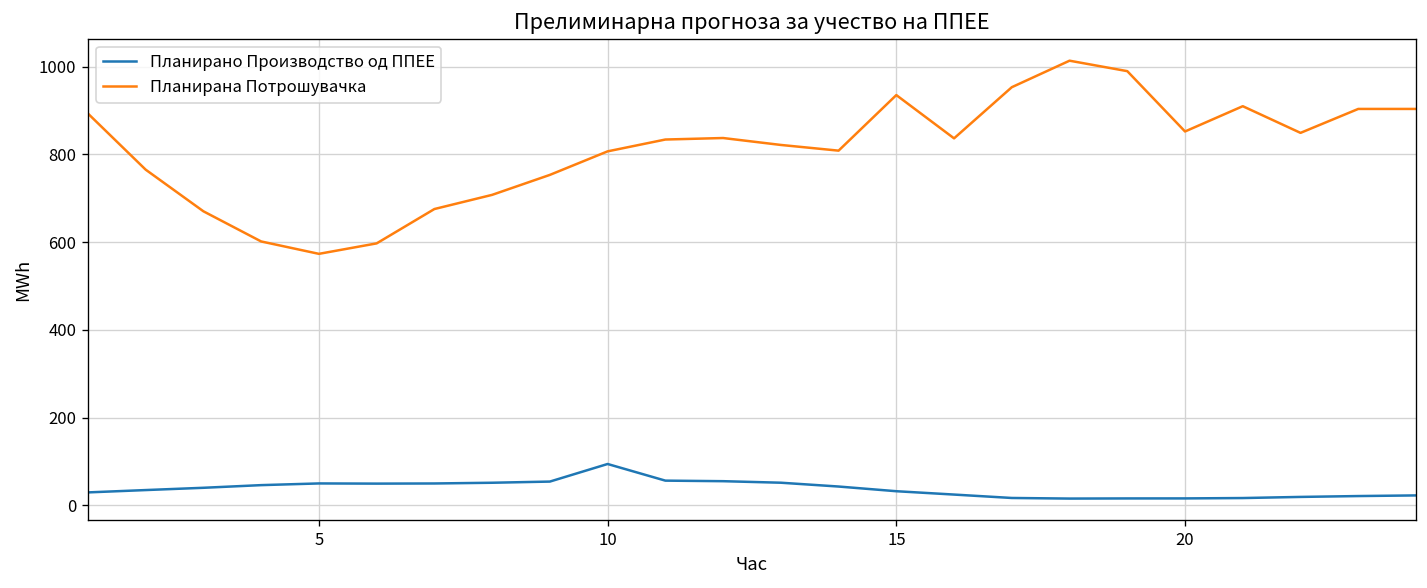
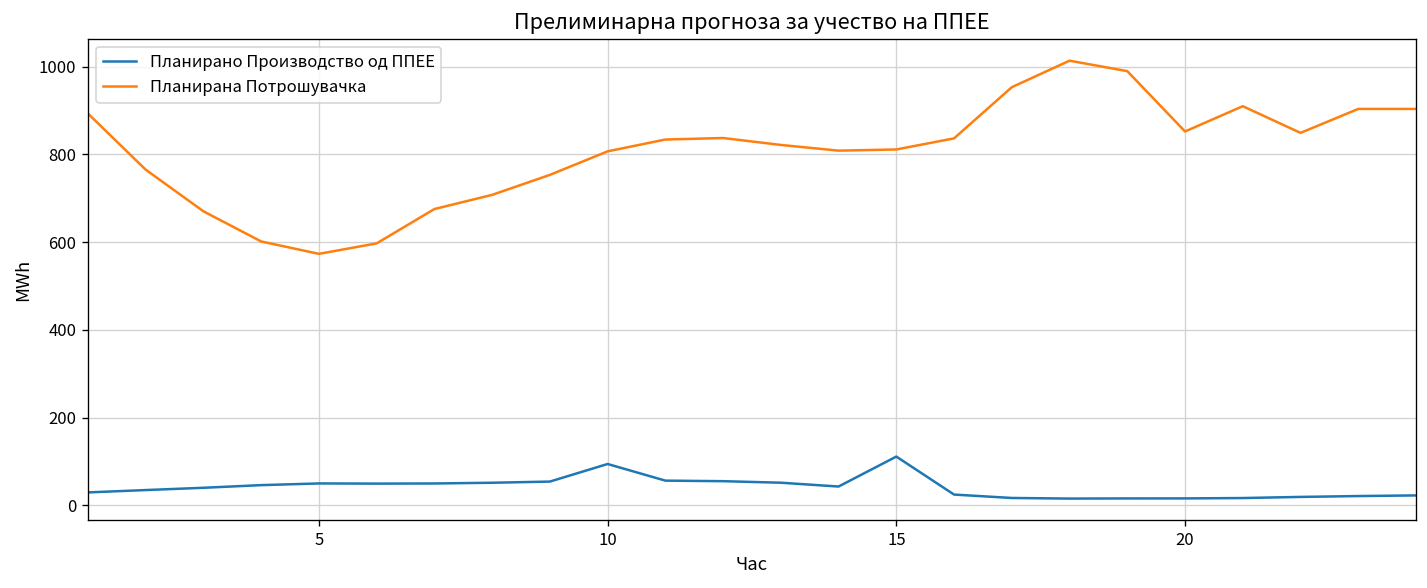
Планирано Производство од ППЕЕ, 15: 30 -> 110
Планирана Потрошувачка, 15: 940 -> 810
